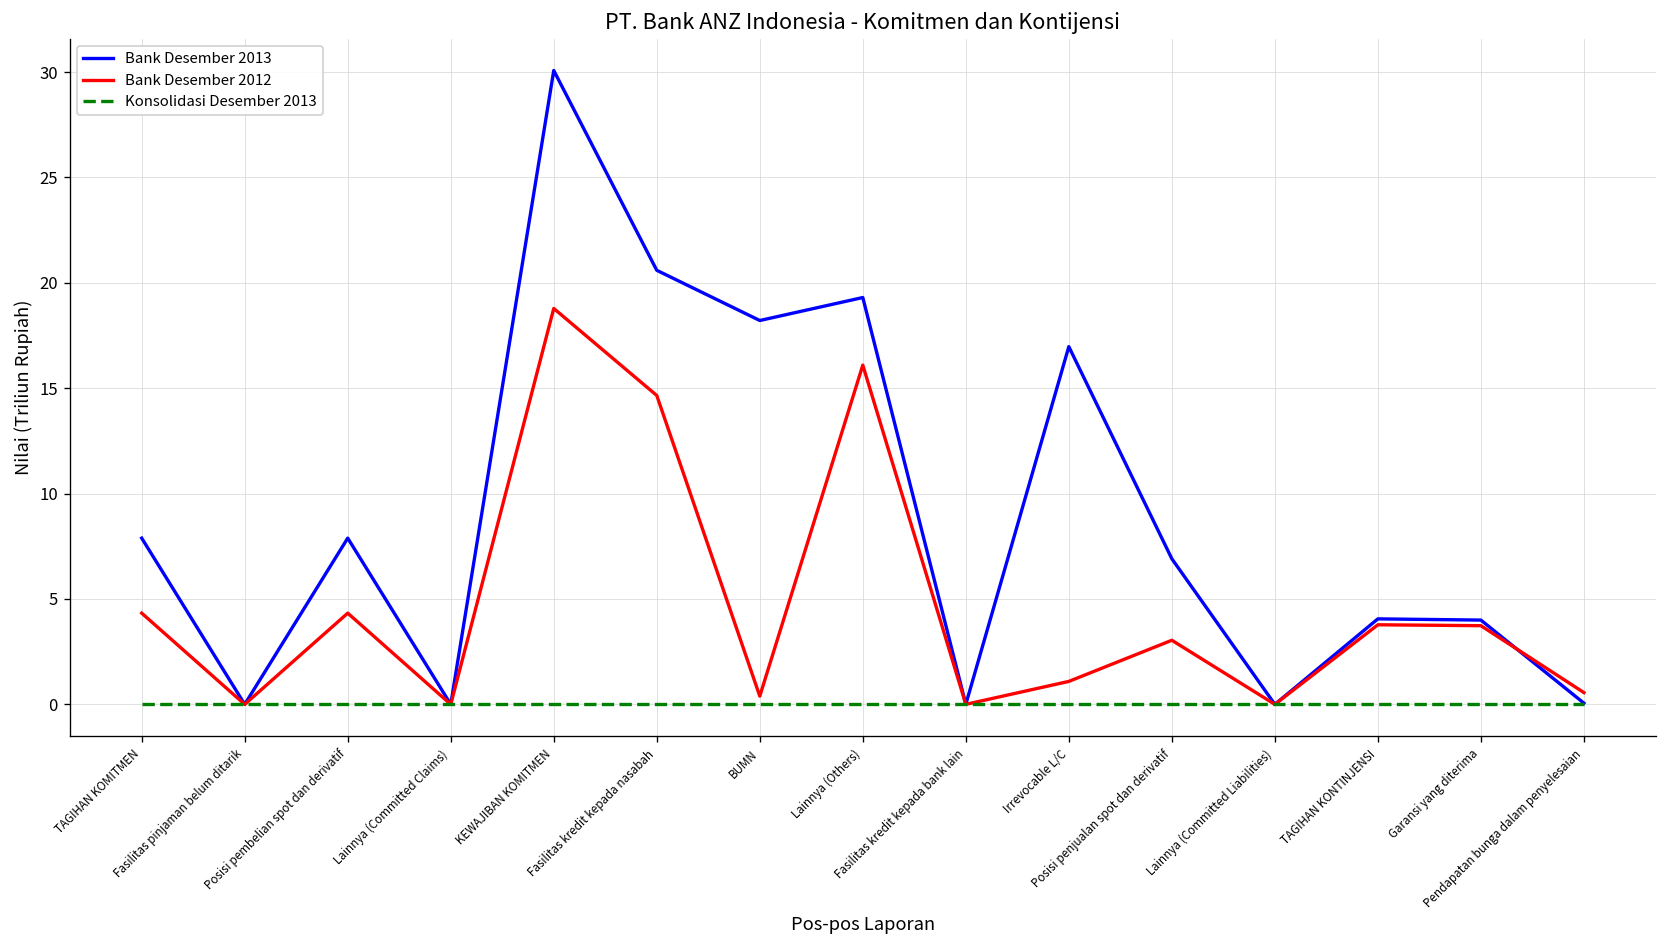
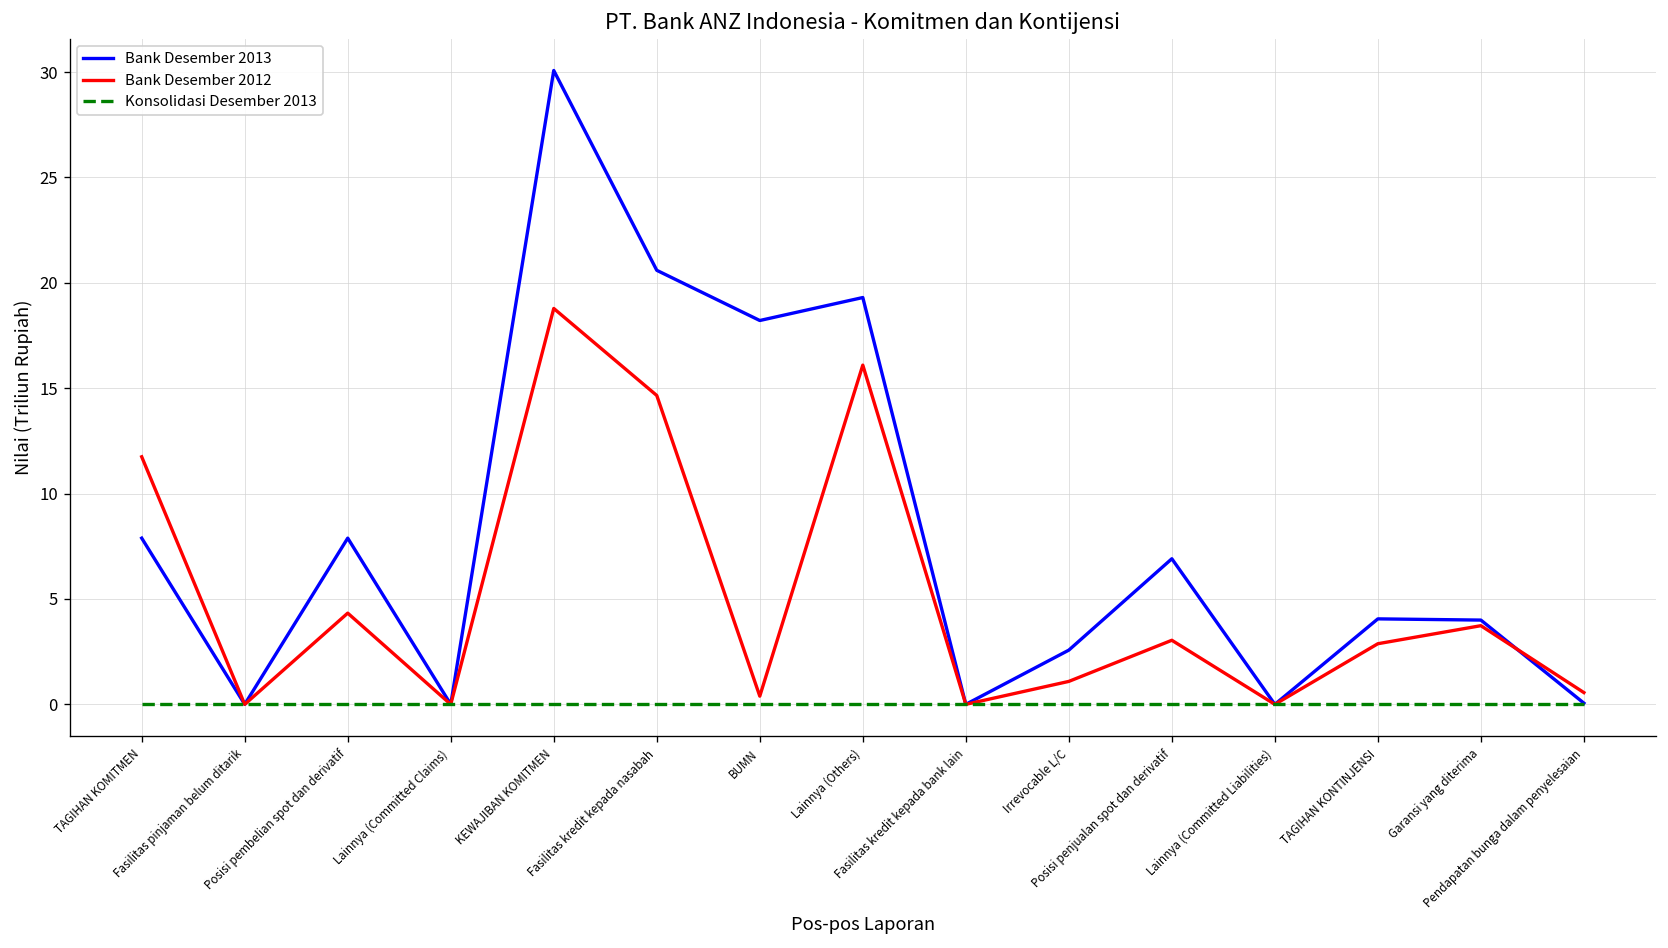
Bank Desember 2012, TAGIHAN KOMITMEN: 4.3 -> 11.7
Bank Desember 2013, Irrevocable L/C: 17.0 -> 2.6
Bank Desember 2012, TAGIHAN KONTINJENSI: 3.8 -> 2.9
